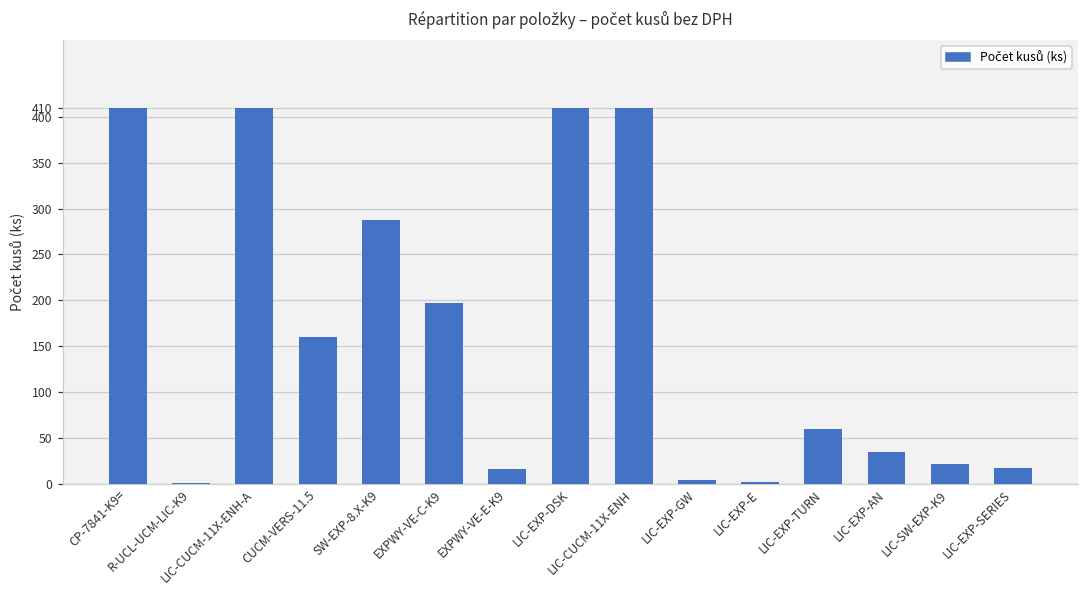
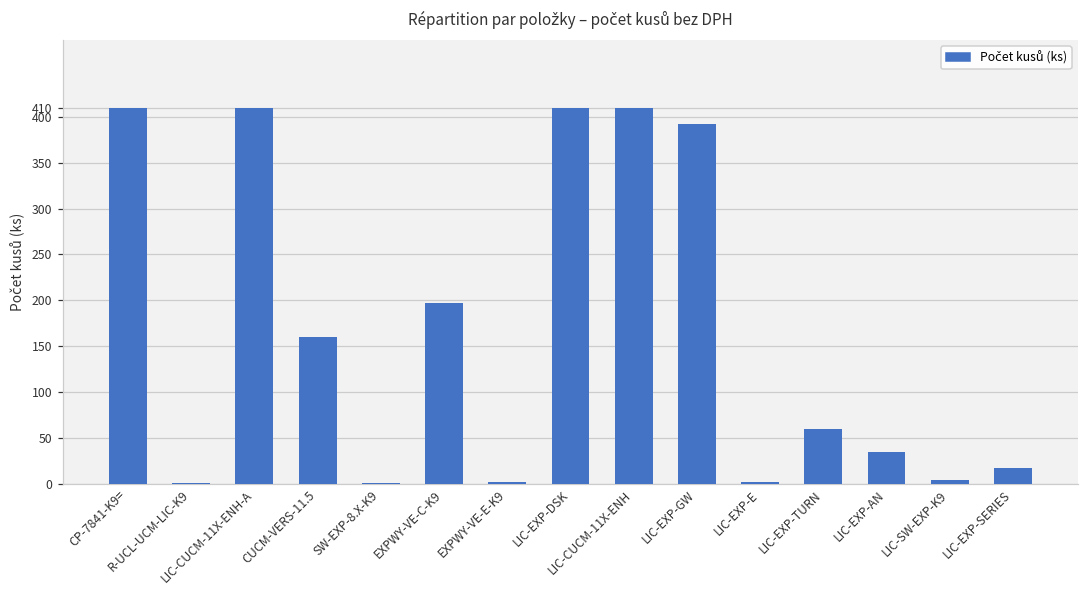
SW-EXP-8.X-K9: 290 -> 0
EXPWY-VE-E-K9: 20 -> 0
LIC-EXP-GW: 0 -> 390
LIC-SW-EXP-K9: 20 -> 0
